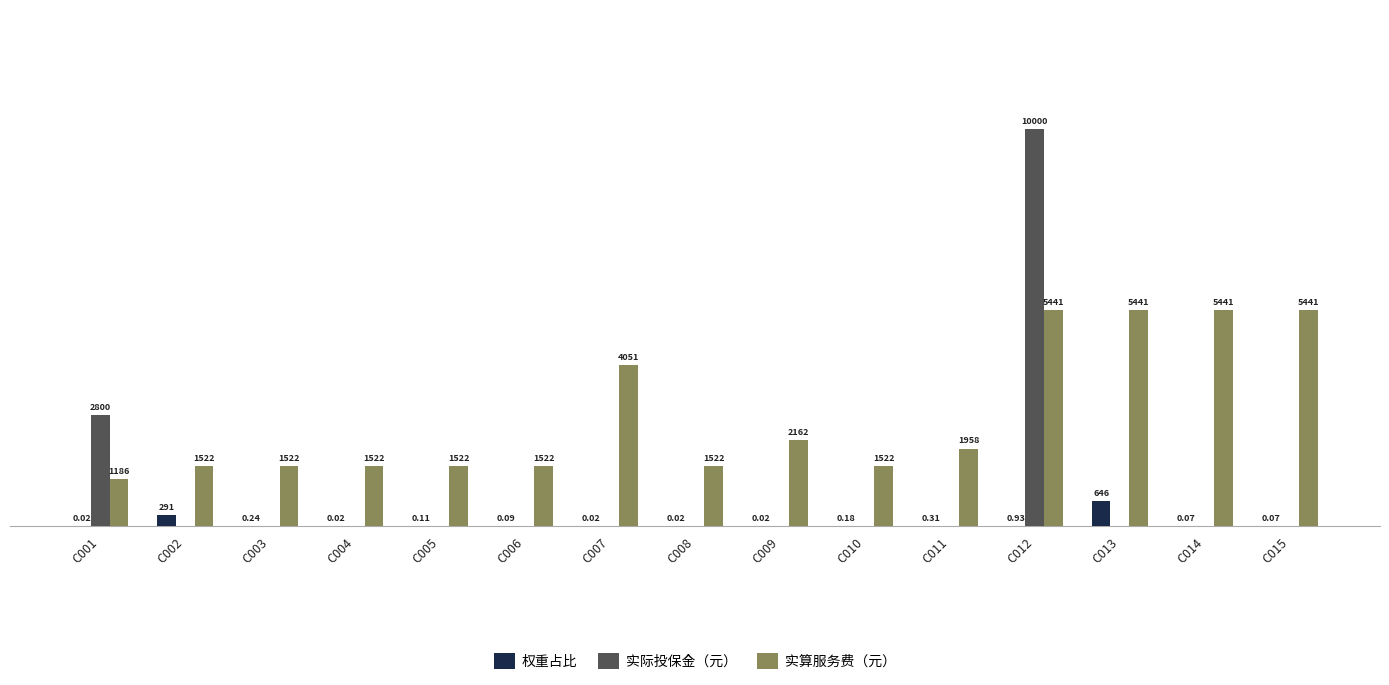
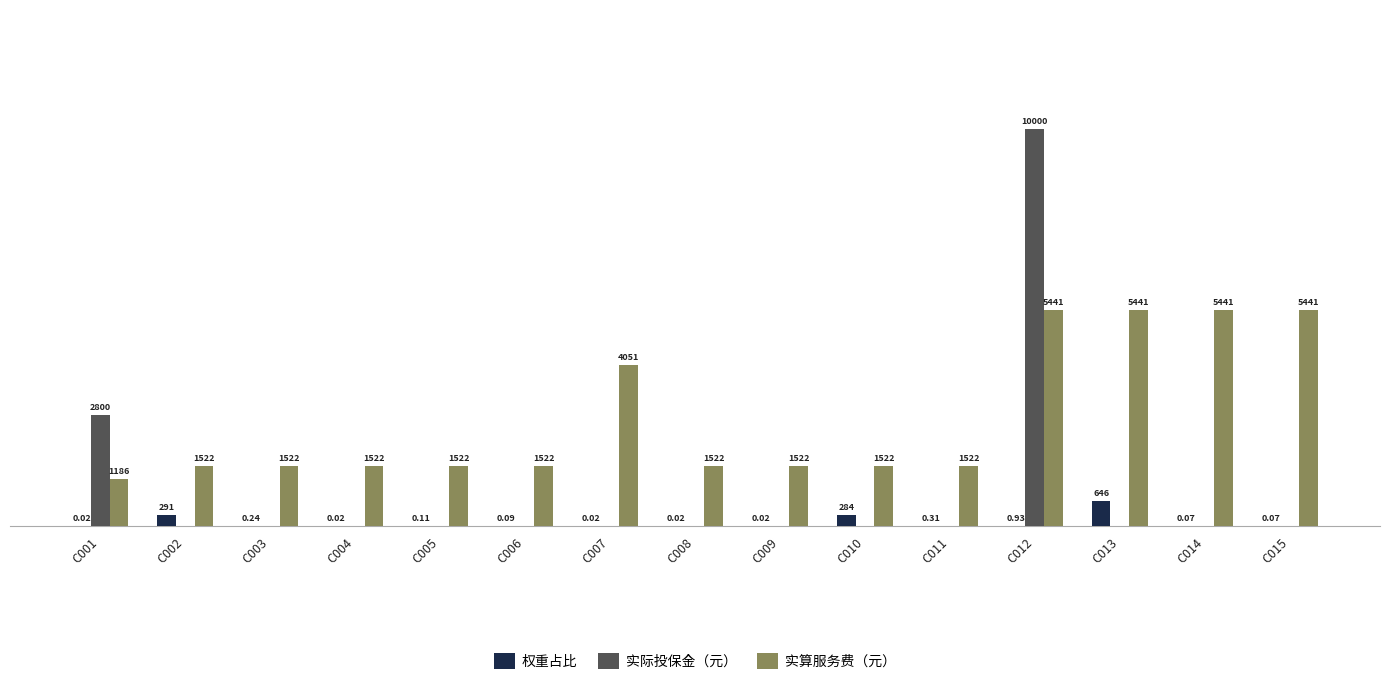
实算服务费（元）, C009: 2162 -> 1522
权重占比, C010: 0.18 -> 284
实算服务费（元）, C011: 1958 -> 1522
